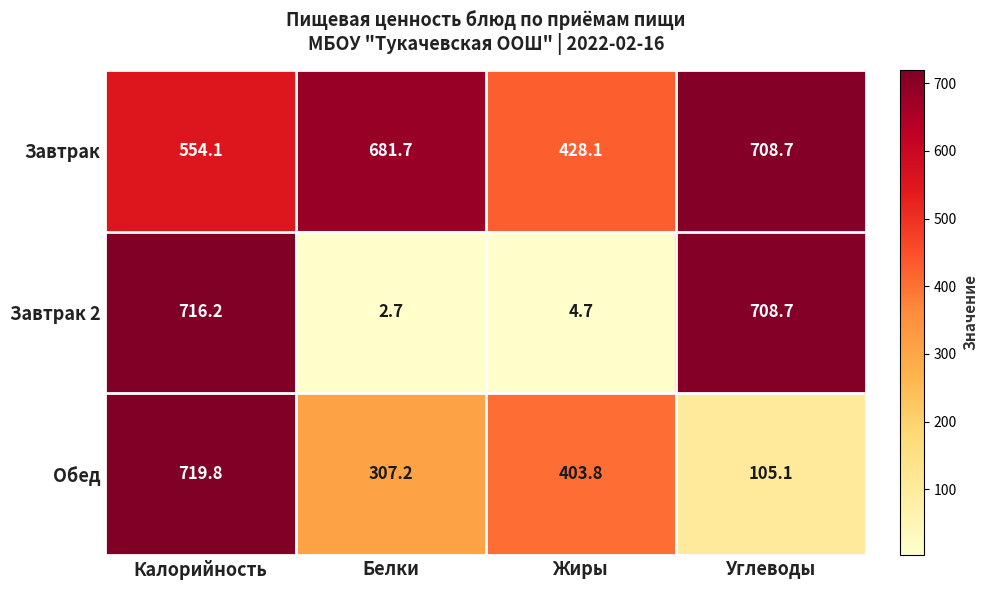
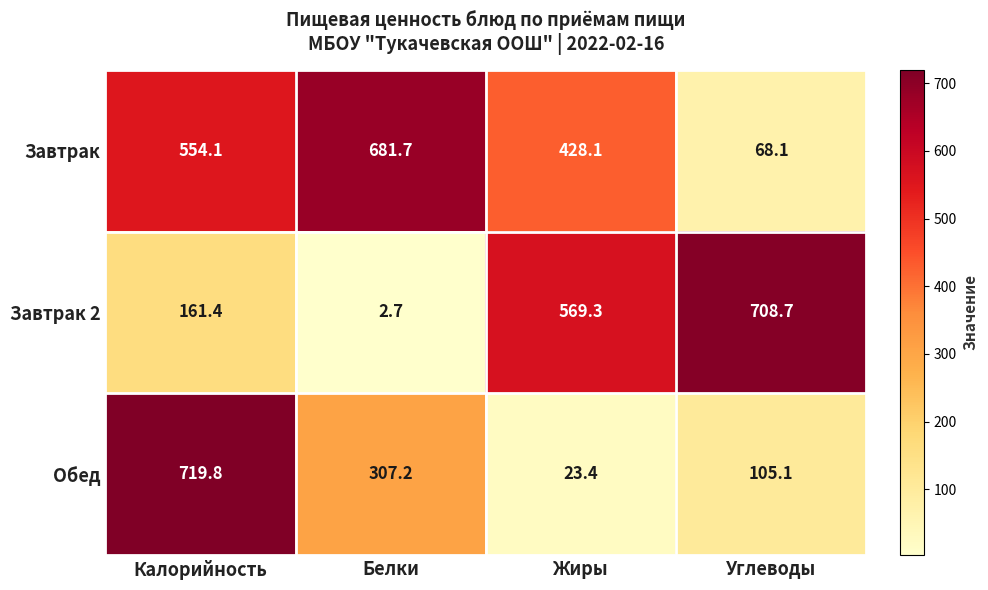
Завтрак, Углеводы: 708.7 -> 68.1
Завтрак 2, Калорийность: 716.2 -> 161.4
Завтрак 2, Жиры: 4.7 -> 569.3
Обед, Жиры: 403.8 -> 23.4
